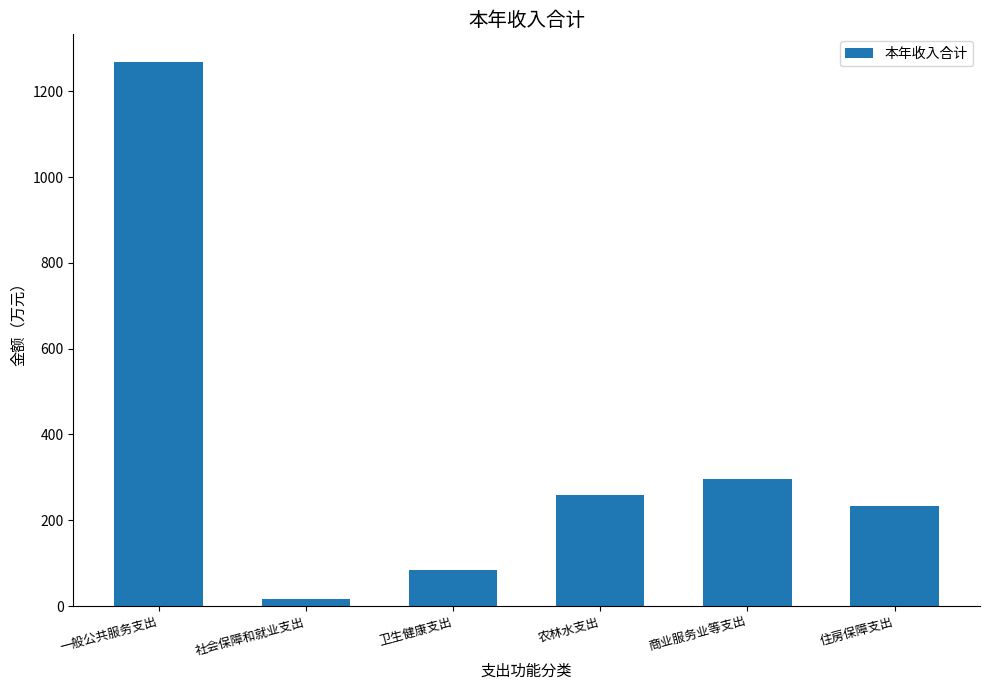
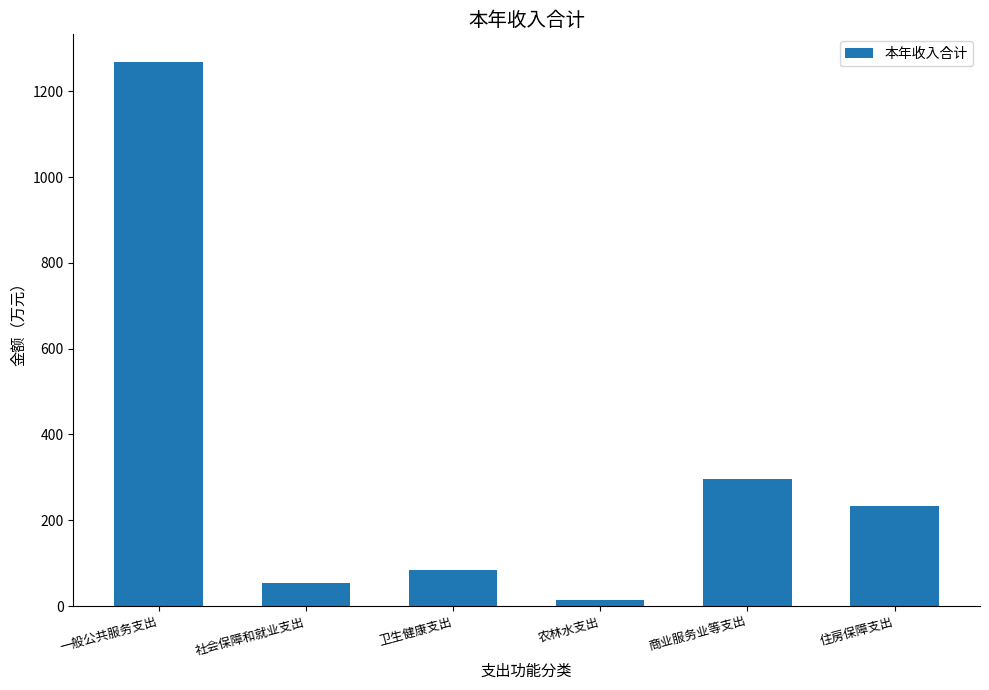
社会保障和就业支出: 20 -> 50
农林水支出: 260 -> 20
